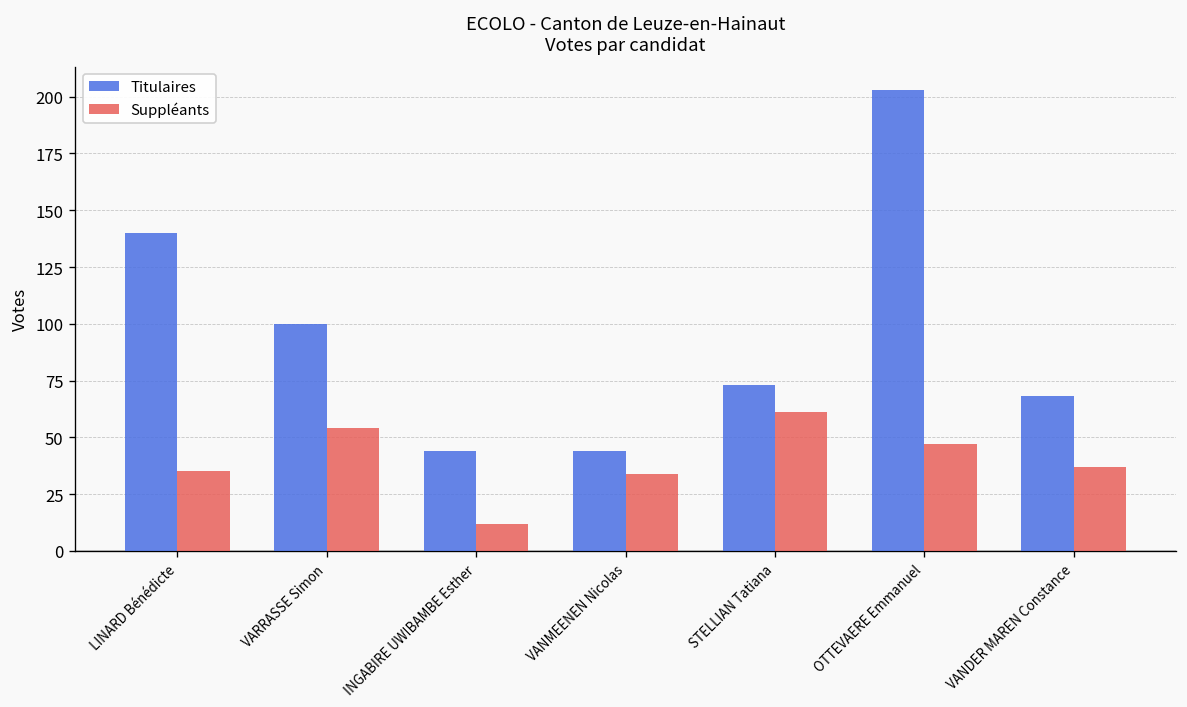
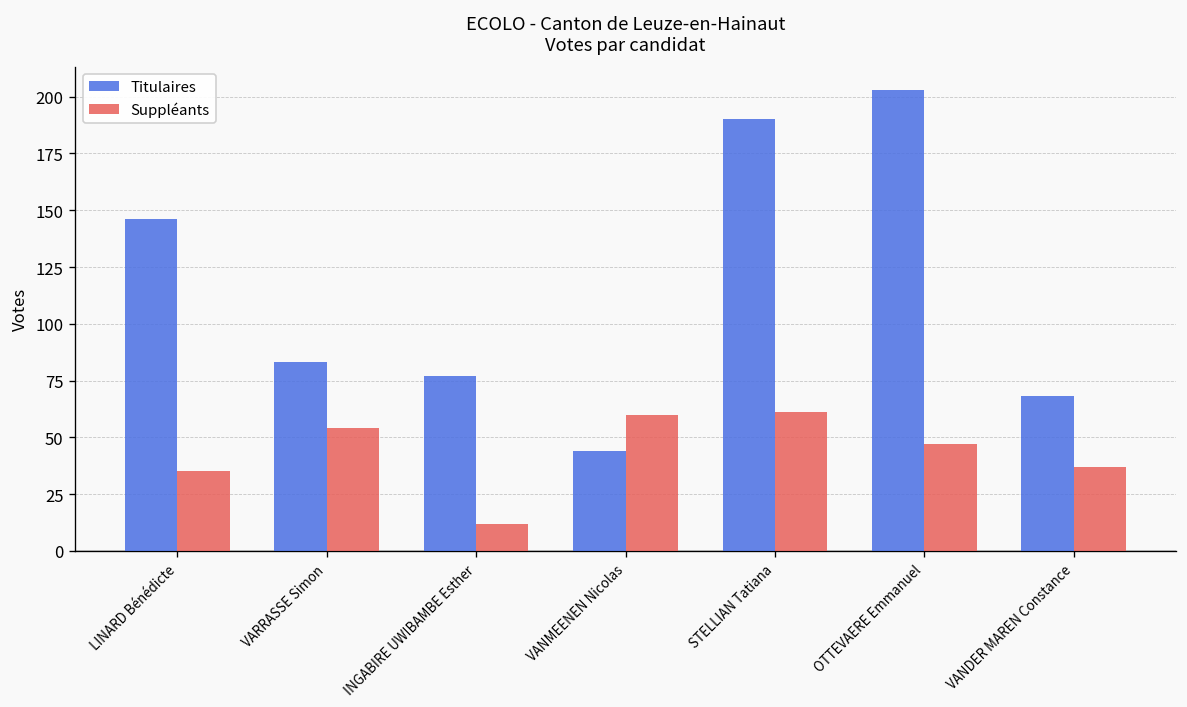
Titulaires, LINARD Bénédicte: 140 -> 146
Titulaires, VARRASSE Simon: 100 -> 83
Titulaires, INGABIRE UWIBAMBE Esther: 44 -> 77
Suppléants, VANMEENEN Nicolas: 34 -> 60
Titulaires, STELLIAN Tatiana: 73 -> 190
